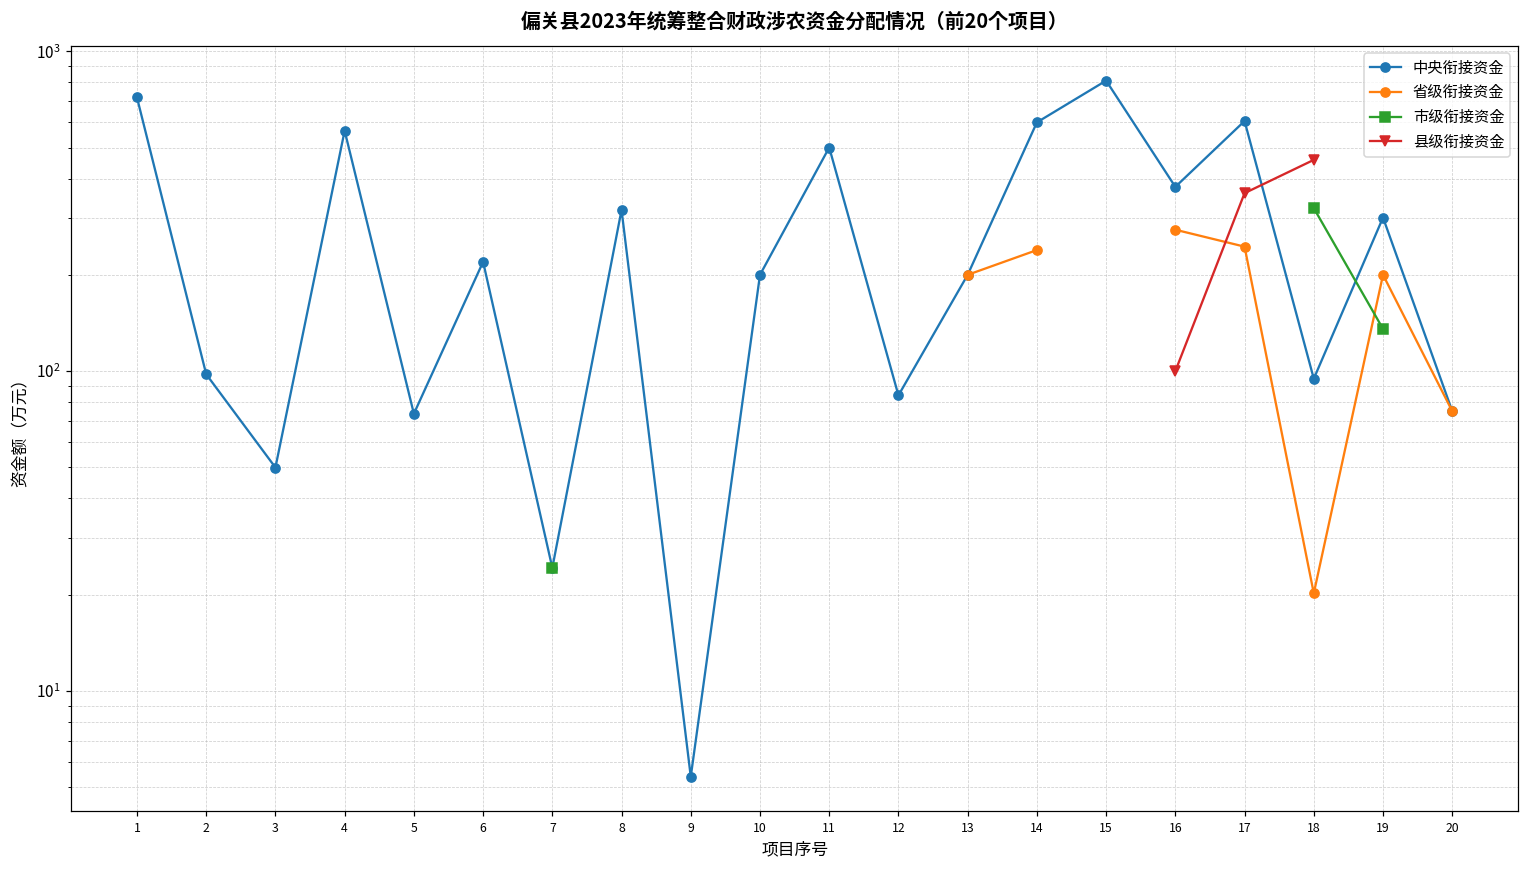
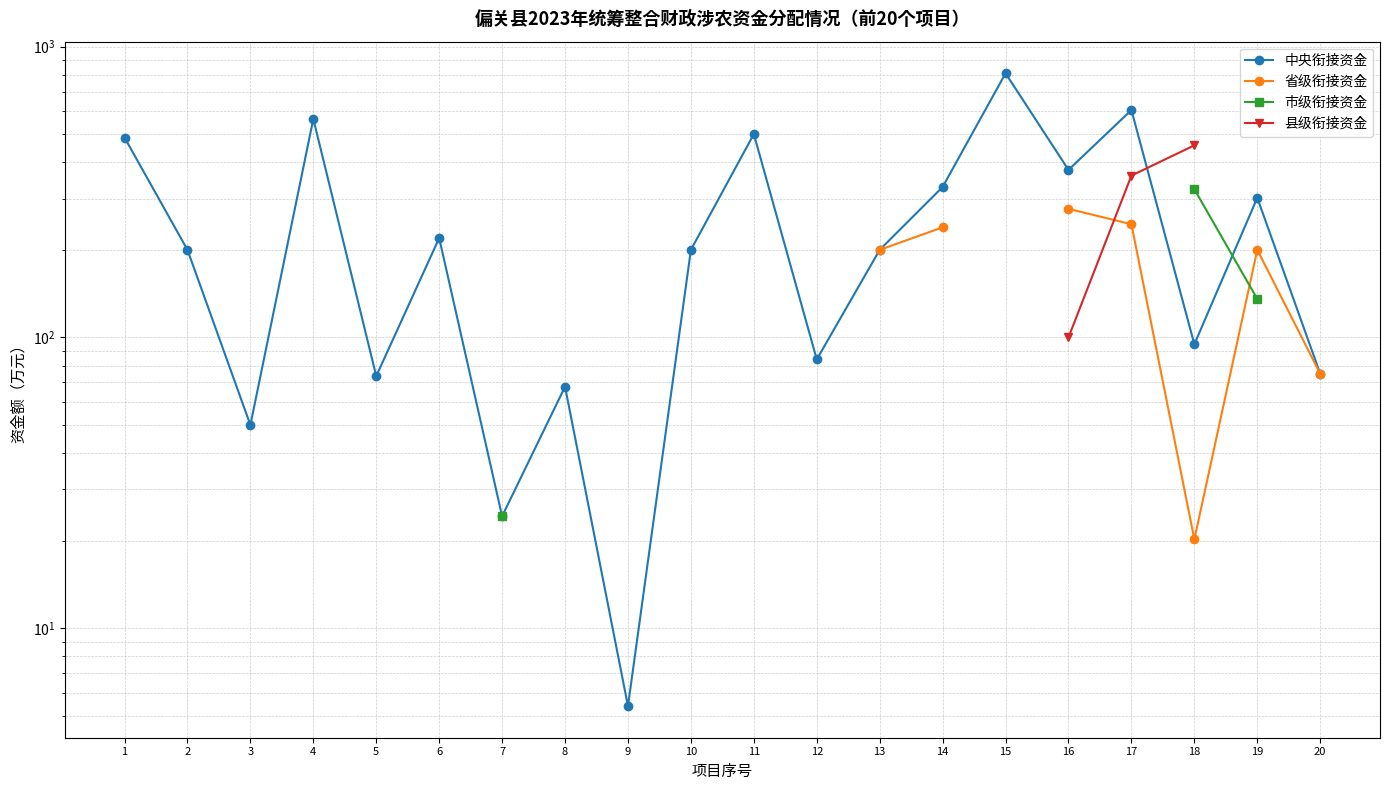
中央衔接资金, 1: 720 -> 490
中央衔接资金, 2: 98 -> 200
中央衔接资金, 8: 320 -> 68
中央衔接资金, 14: 600 -> 330
